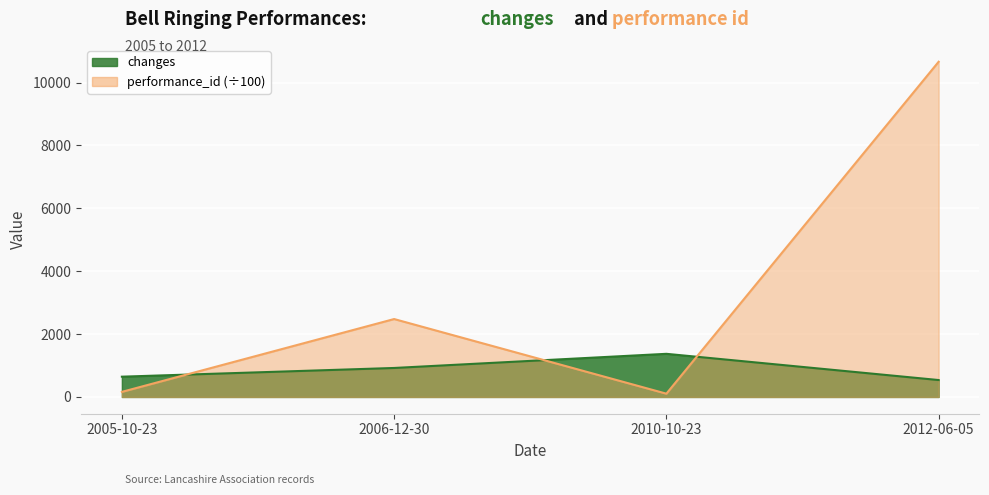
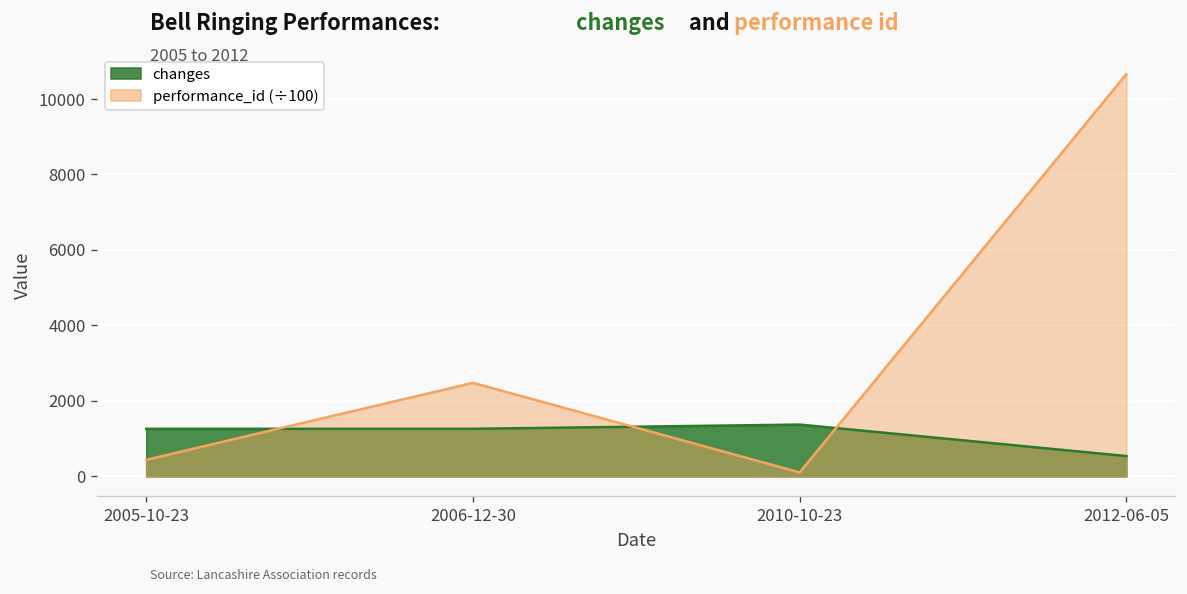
changes, 2005-10-23: 600 -> 1300
performance_id (÷100), 2005-10-23: 200 -> 400
changes, 2006-12-30: 900 -> 1300
